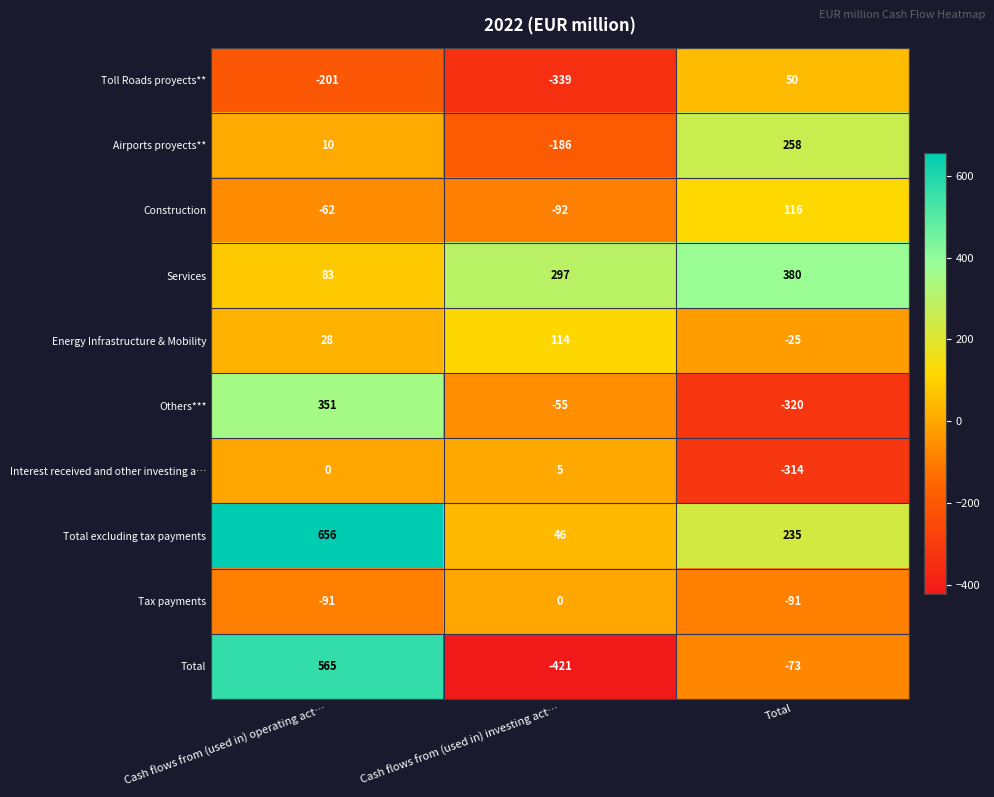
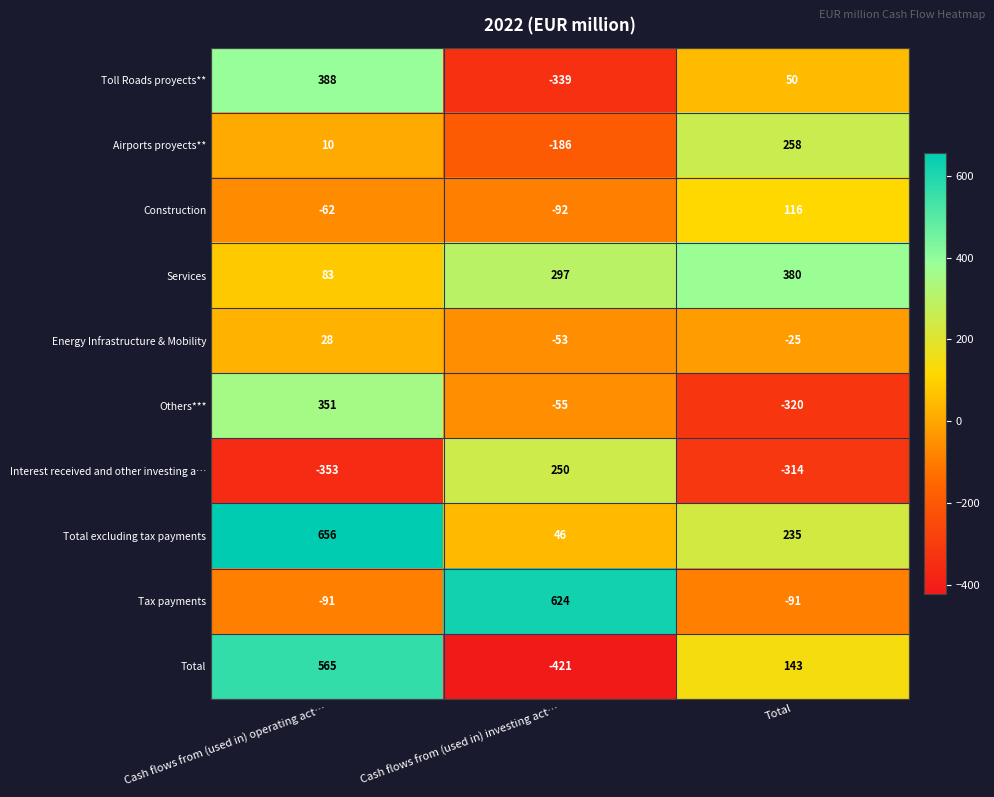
Toll Roads proyects**, Cash flows from (used in) operating act…: -201 -> 388
Energy Infrastructure & Mobility, Cash flows from (used in) investing act…: 114 -> -53
Interest received and other investing a…, Cash flows from (used in) operating act…: 0 -> -353
Interest received and other investing a…, Cash flows from (used in) investing act…: 5 -> 250
Tax payments, Cash flows from (used in) investing act…: 0 -> 624
Total, Total: -73 -> 143
